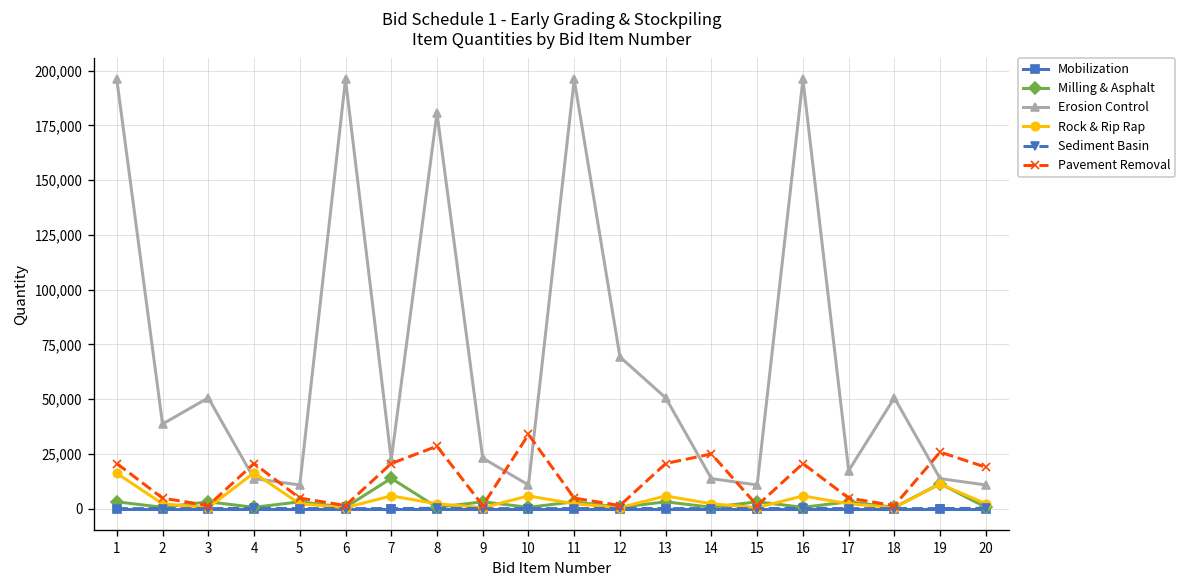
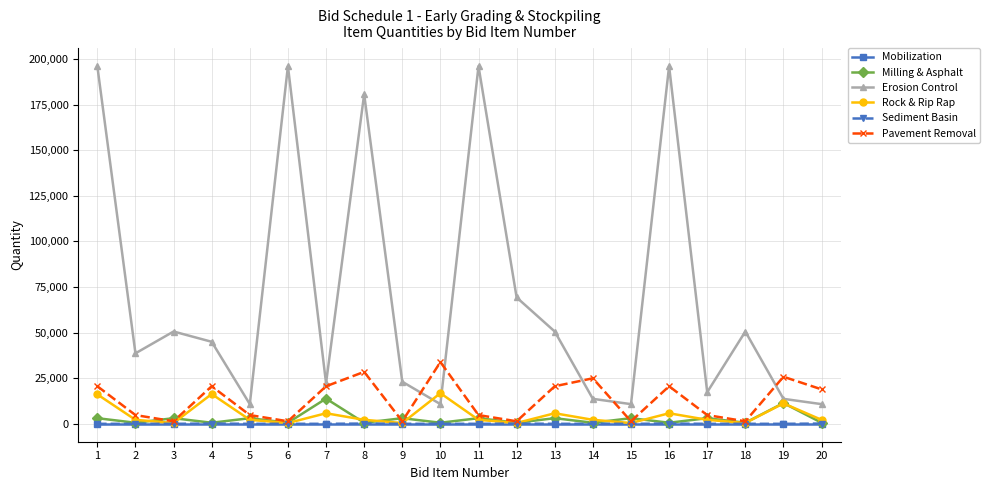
Erosion Control, 4: 14,000 -> 45,000
Rock & Rip Rap, 10: 6,000 -> 17,000
